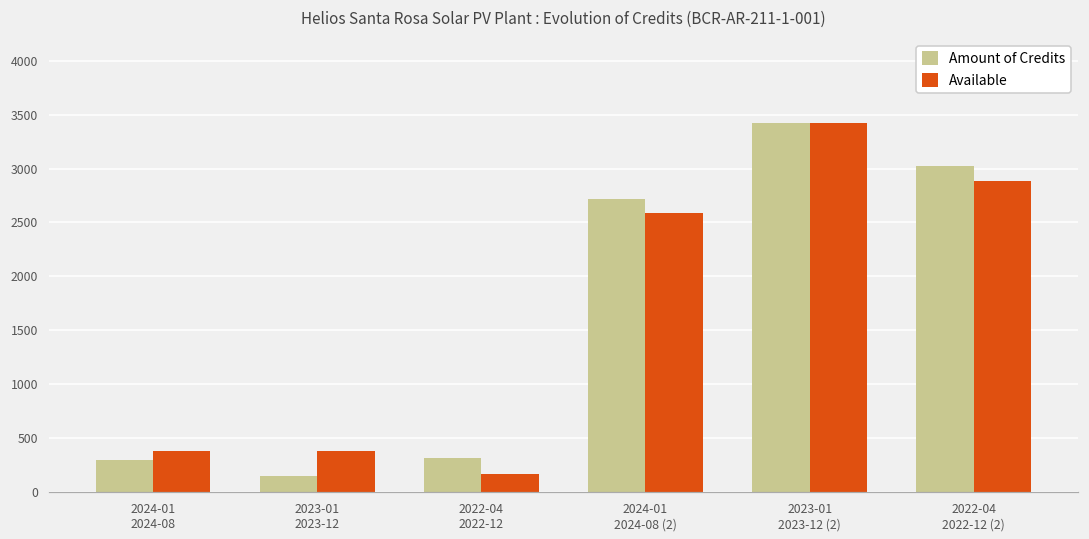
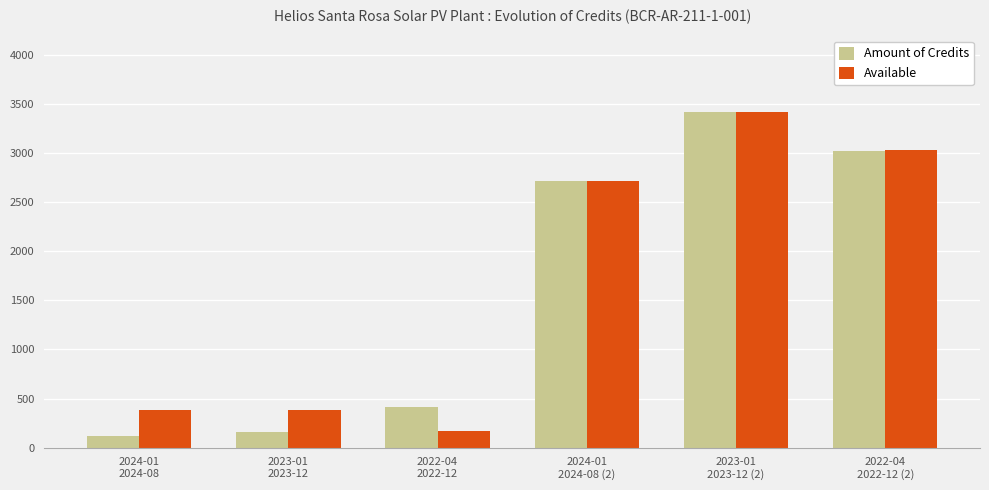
Amount of Credits, 2024-01 2024-08: 300 -> 100
Amount of Credits, 2022-04 2022-12: 300 -> 400
Available, 2024-01 2024-08 (2): 2600 -> 2700
Available, 2022-04 2022-12 (2): 2900 -> 3000
